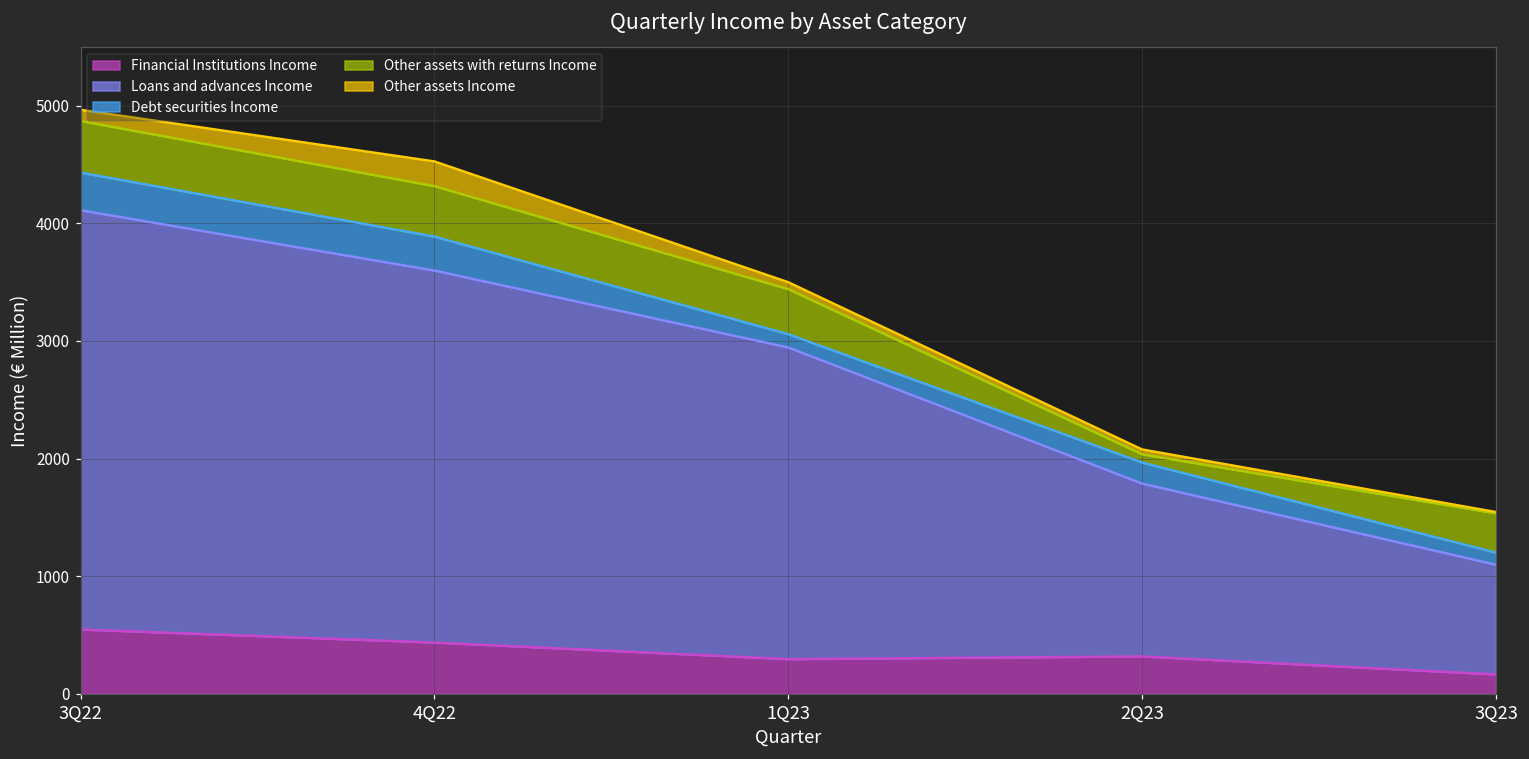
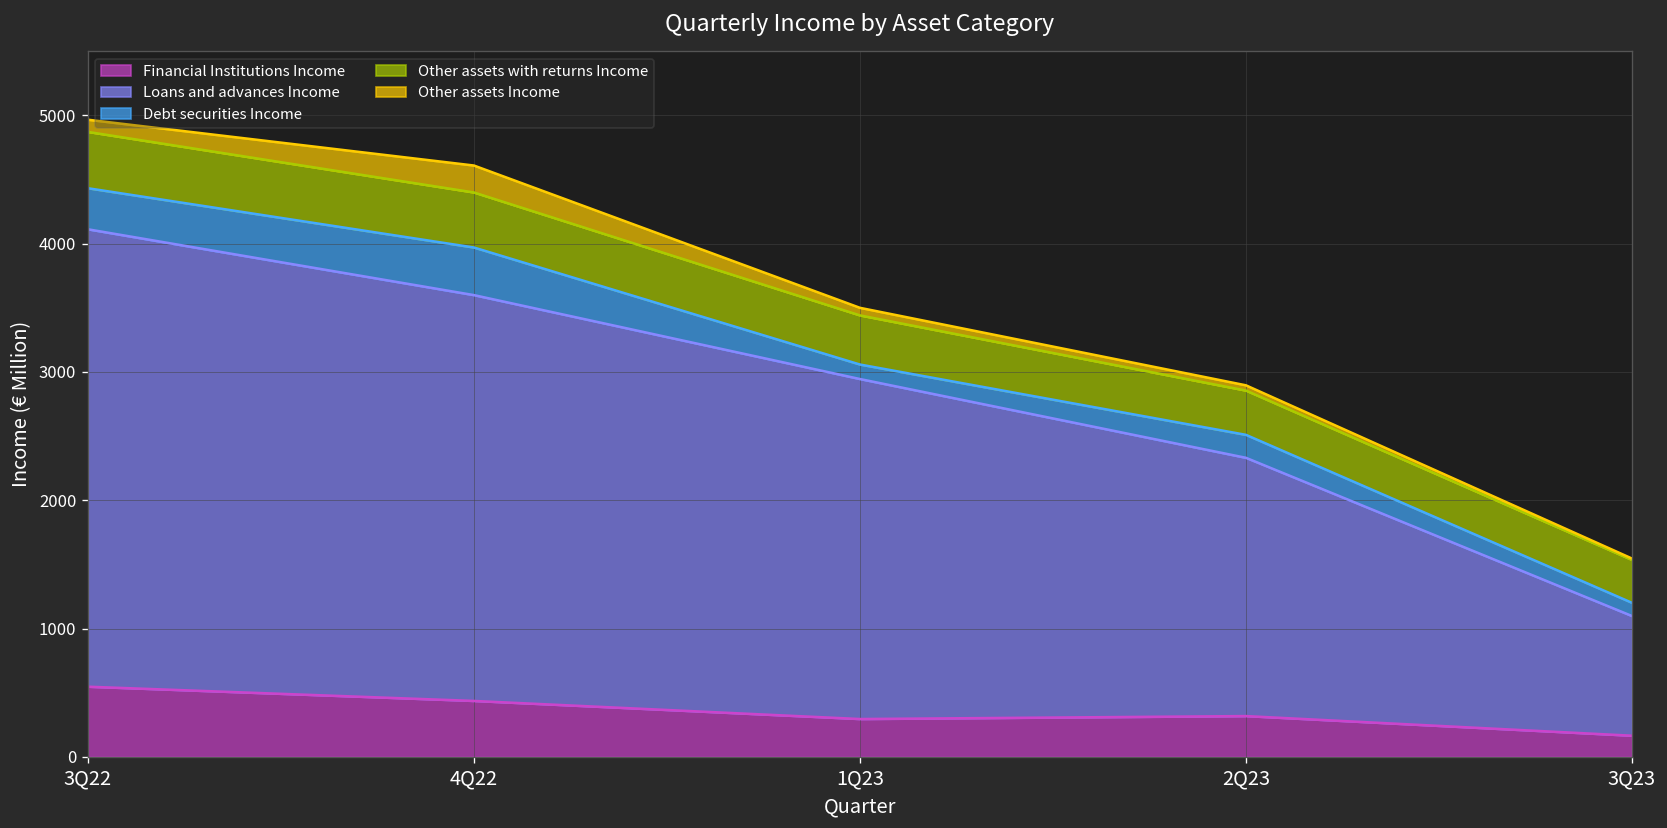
Debt securities Income, 4Q22: 290 -> 370
Loans and advances Income, 2Q23: 1470 -> 2010
Other assets with returns Income, 2Q23: 70 -> 350
